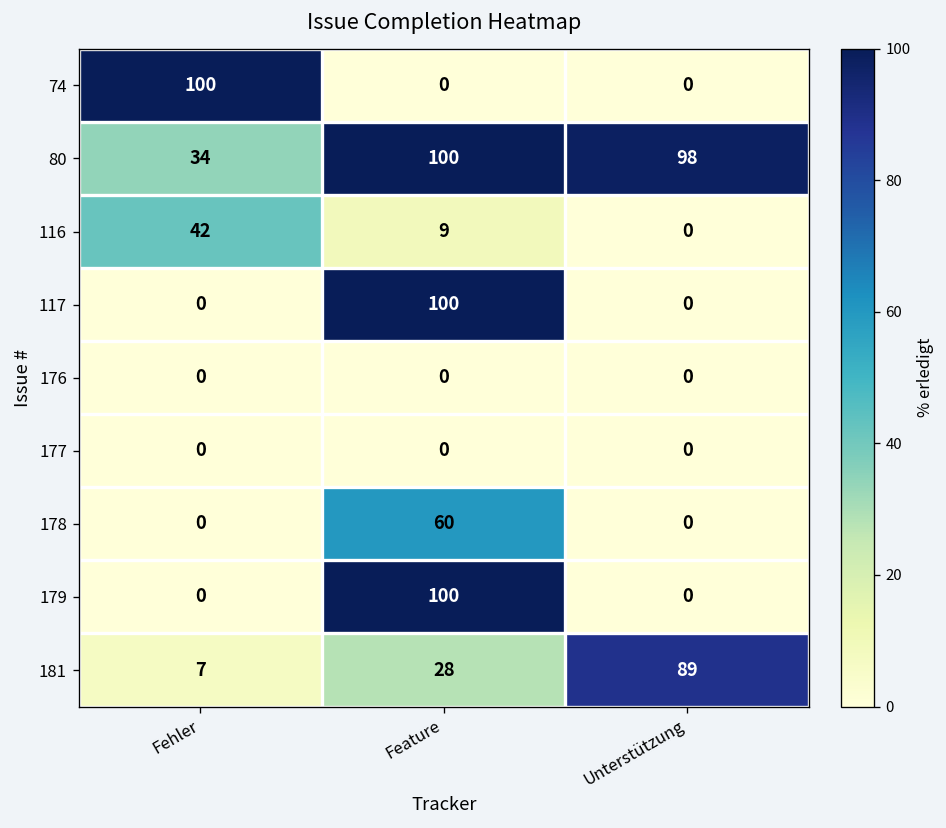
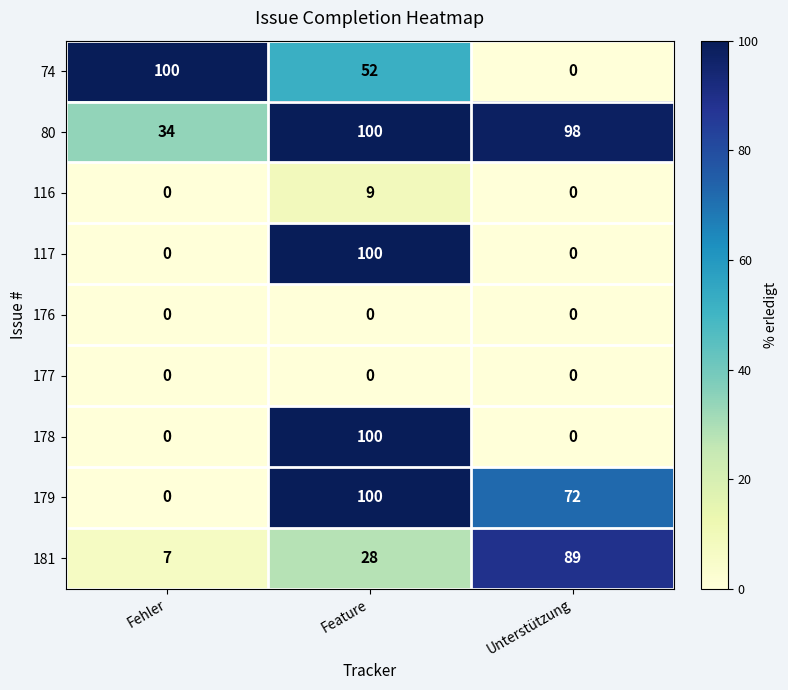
74, Feature: 0 -> 52
116, Fehler: 42 -> 0
178, Feature: 60 -> 100
179, Unterstützung: 0 -> 72
